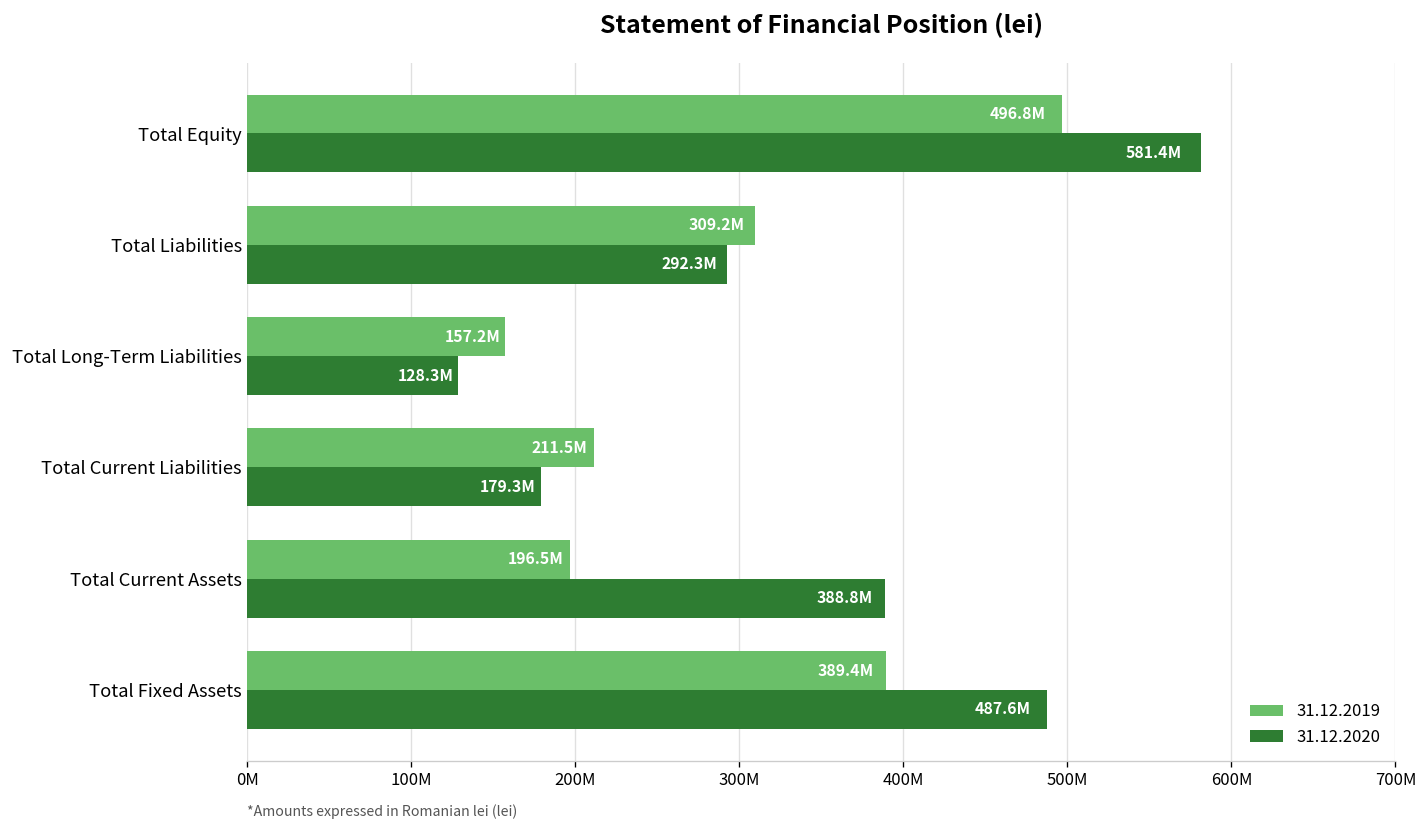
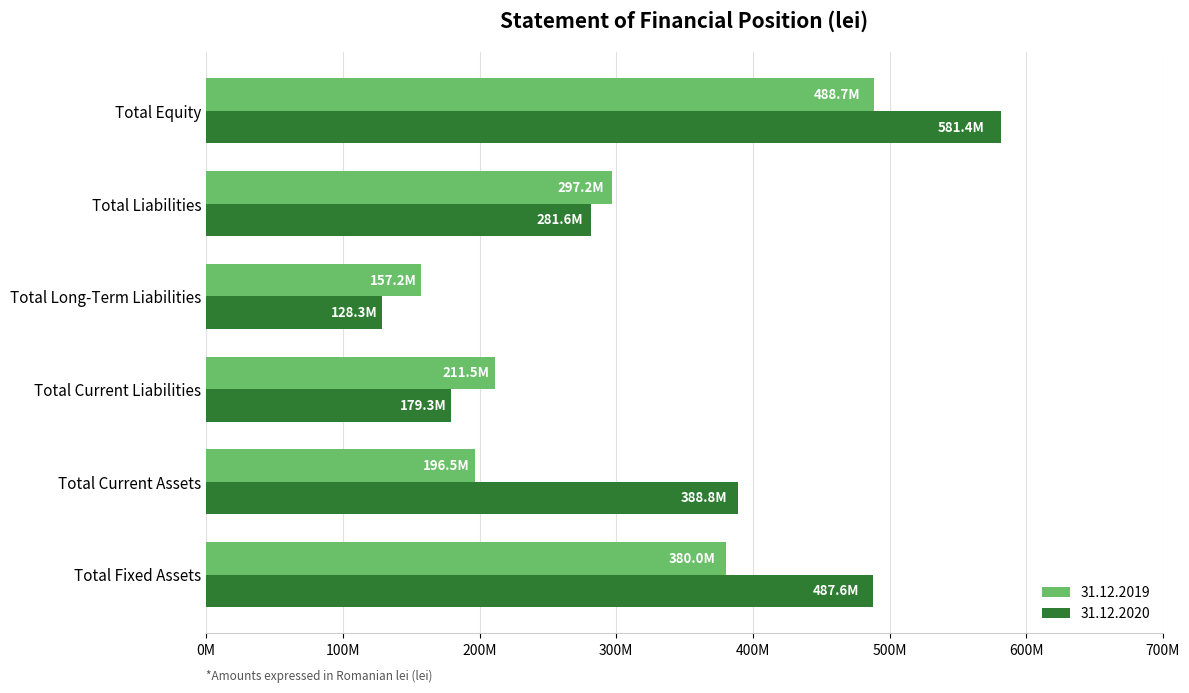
31.12.2019, Total Equity: 496.8M -> 488.7M
31.12.2019, Total Liabilities: 309.2M -> 297.2M
31.12.2020, Total Liabilities: 292.3M -> 281.6M
31.12.2019, Total Fixed Assets: 389.4M -> 380.0M
